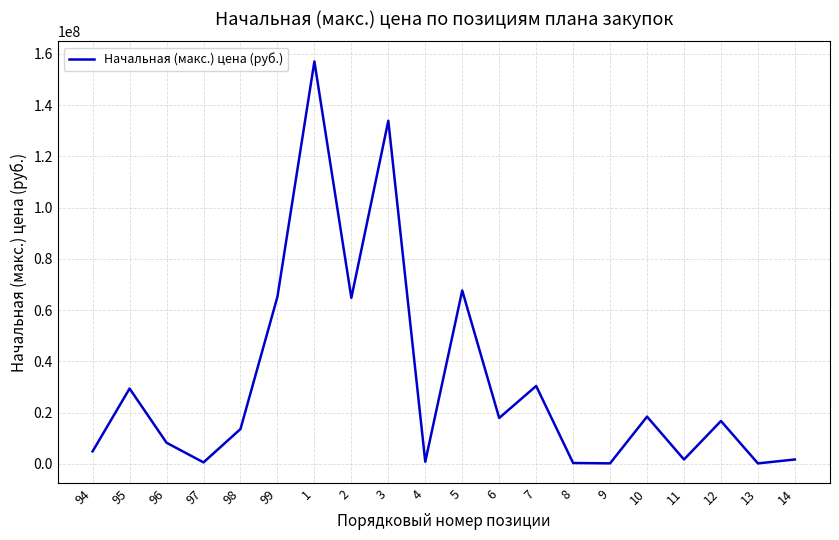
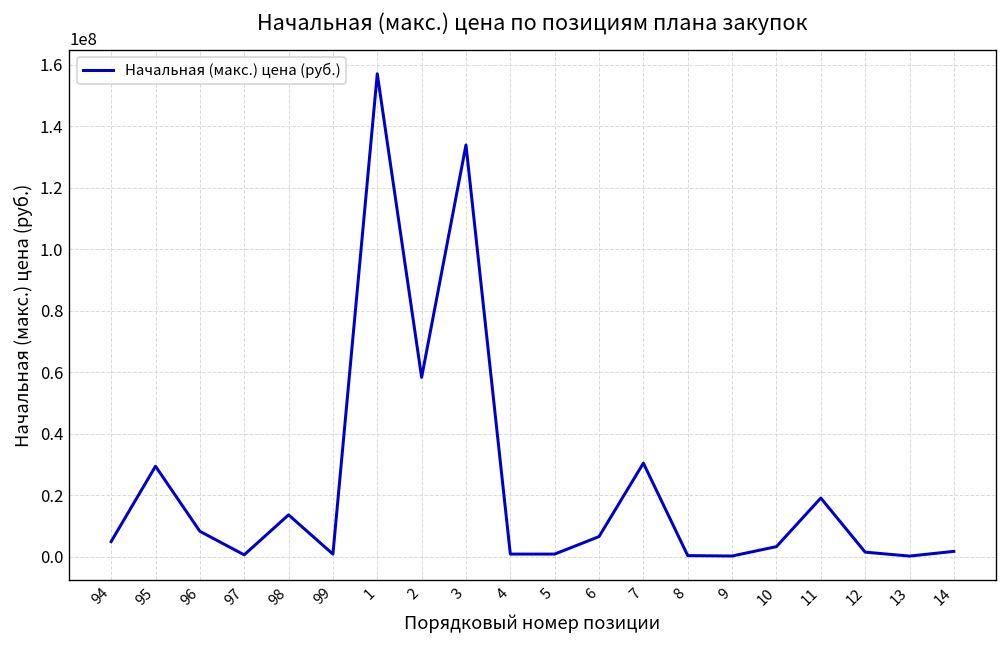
99: 65000000 -> 1000000
2: 65000000 -> 58000000
5: 68000000 -> 1000000
6: 18000000 -> 7000000
10: 18000000 -> 3000000
11: 2000000 -> 19000000
12: 17000000 -> 1000000
